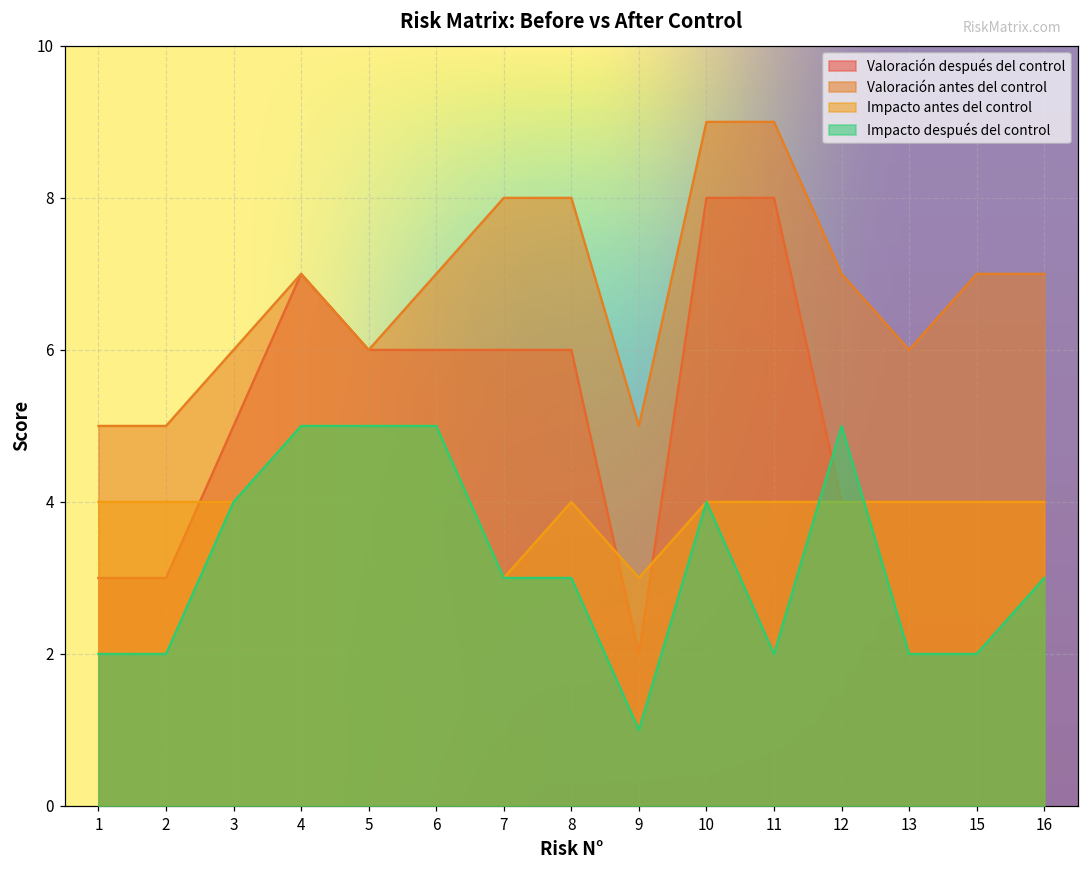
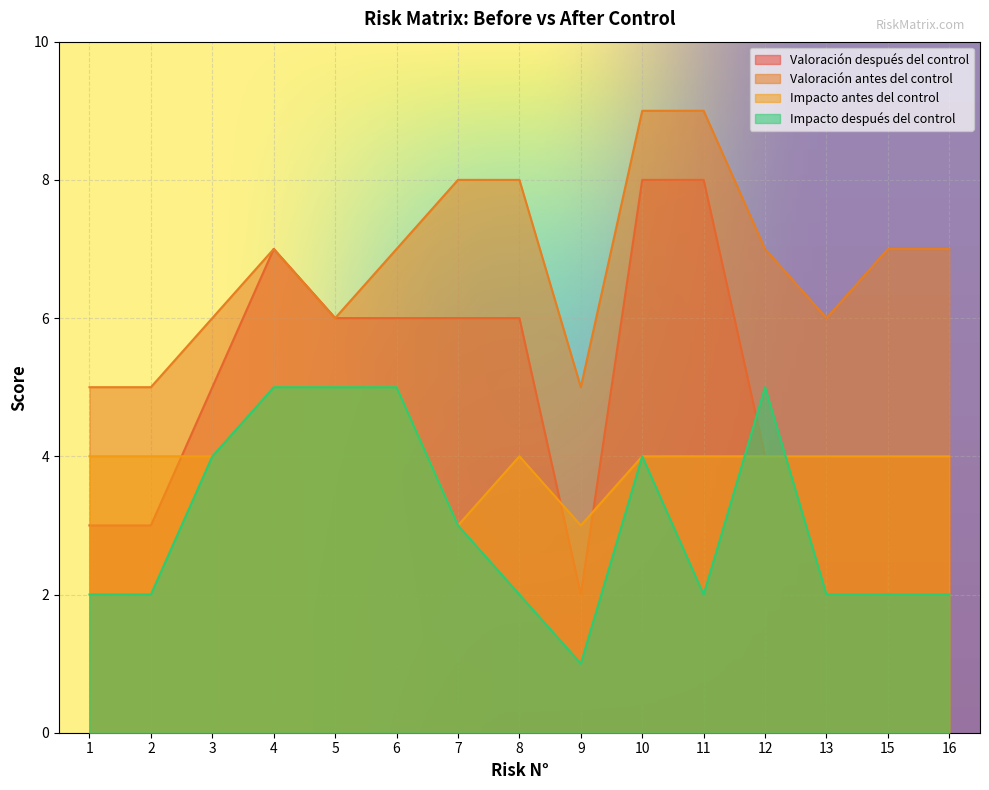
Impacto después del control, 8: 3 -> 2
Impacto después del control, 16: 3 -> 2
